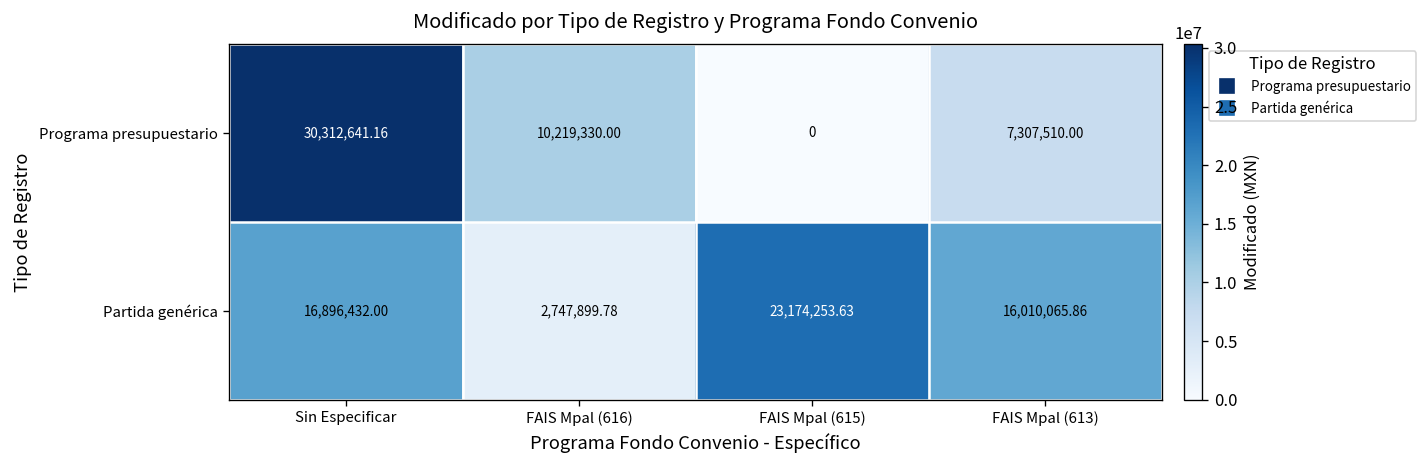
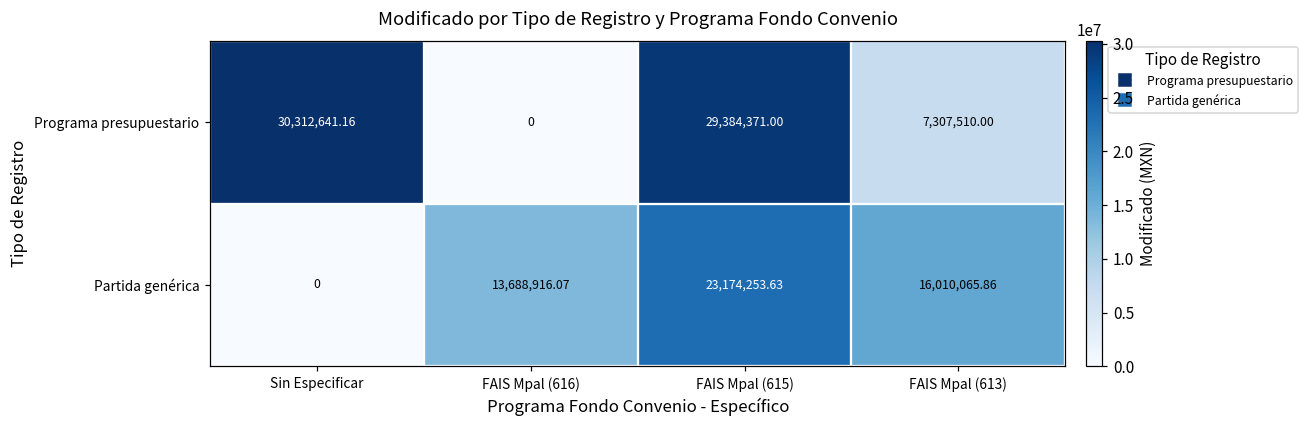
Programa presupuestario, FAIS Mpal (616): 10,219,330.00 -> 0
Programa presupuestario, FAIS Mpal (615): 0 -> 29,384,371.00
Partida genérica, Sin Especificar: 16,896,432.00 -> 0
Partida genérica, FAIS Mpal (616): 2,747,899.78 -> 13,688,916.07
